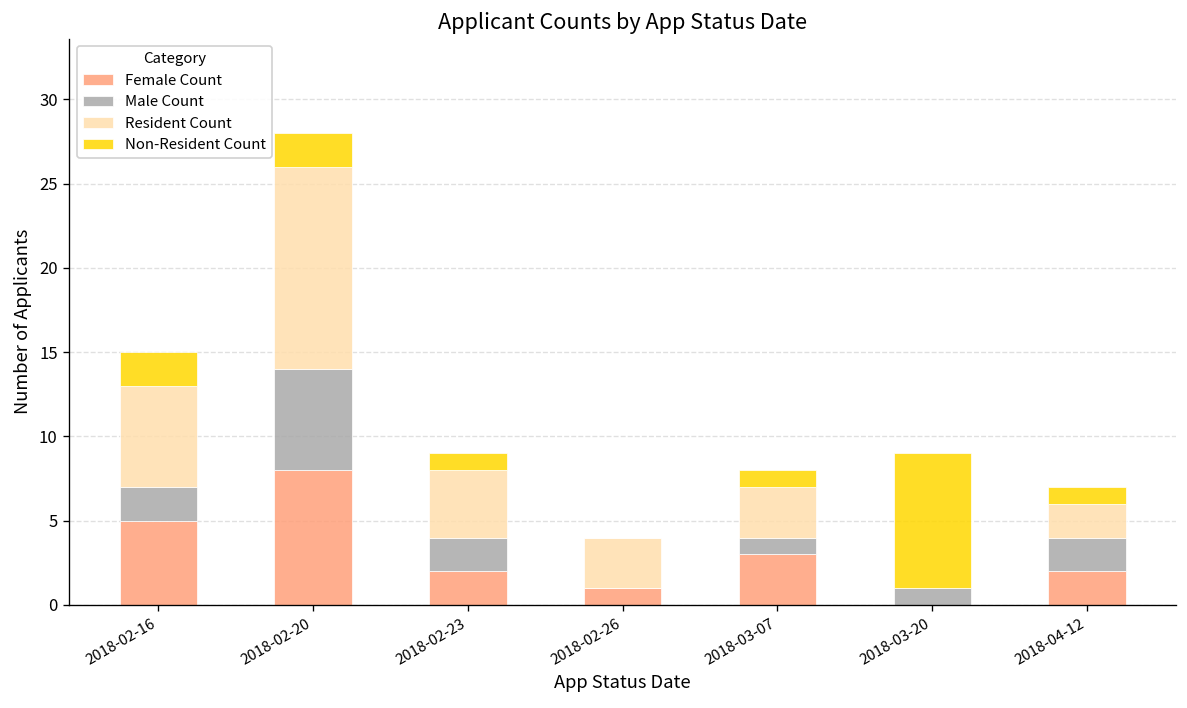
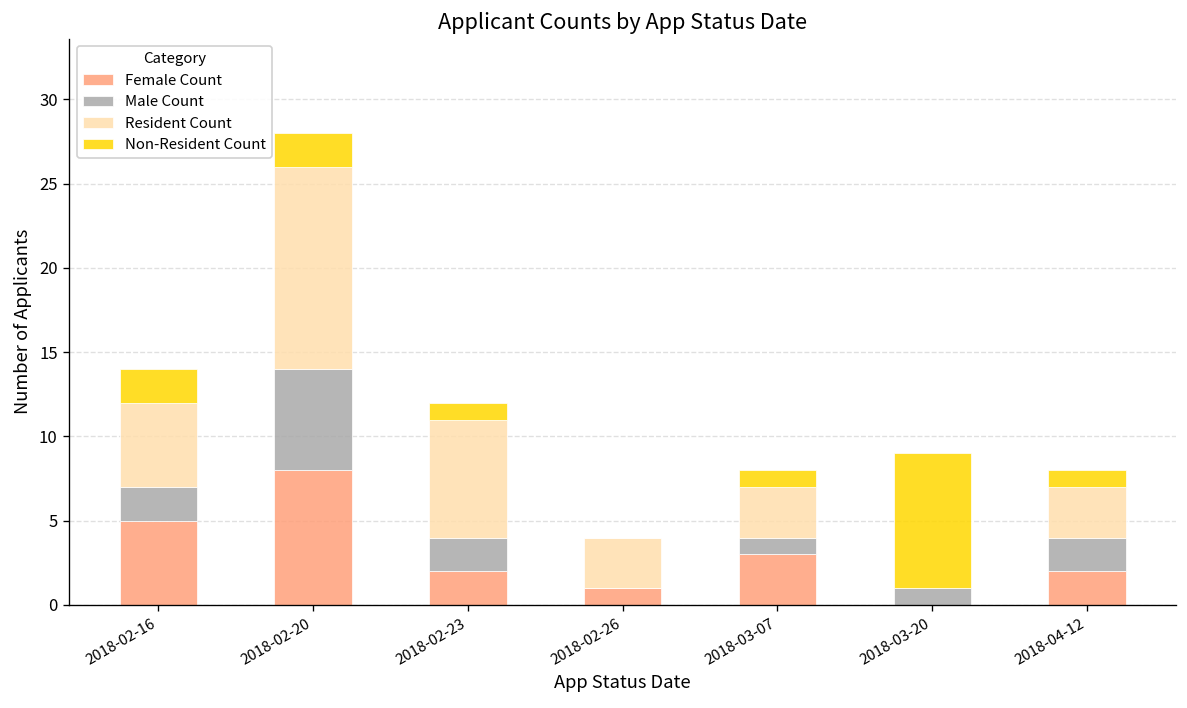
Resident Count, 2018-02-16: 6 -> 5
Resident Count, 2018-02-23: 4 -> 7
Resident Count, 2018-04-12: 2 -> 3
